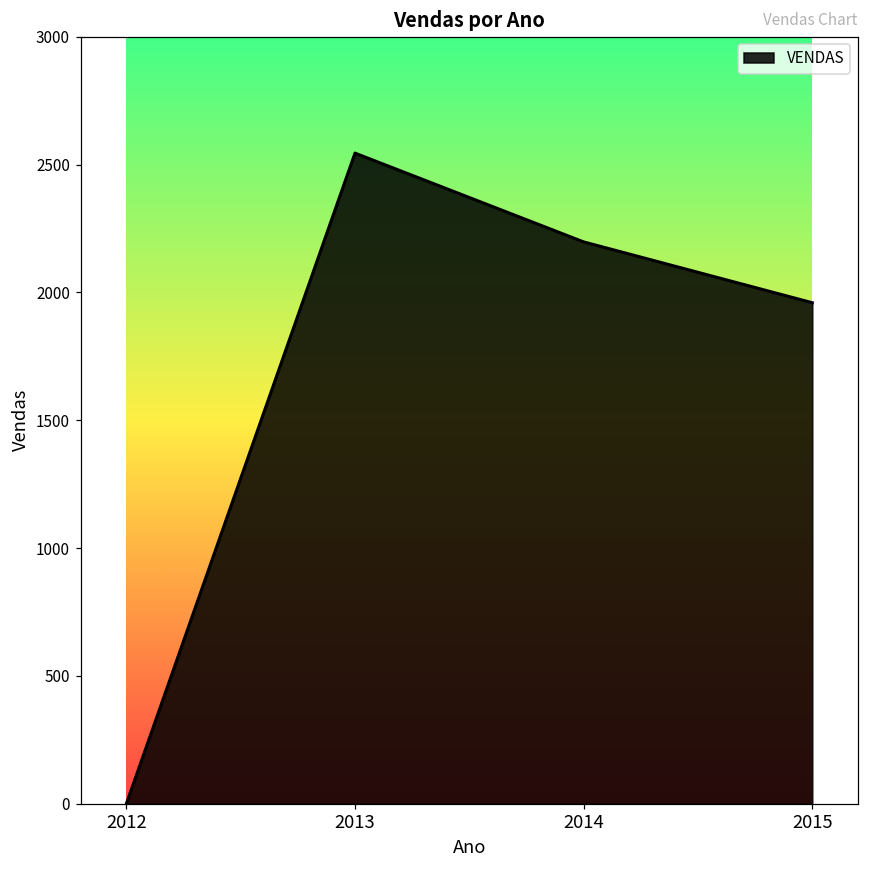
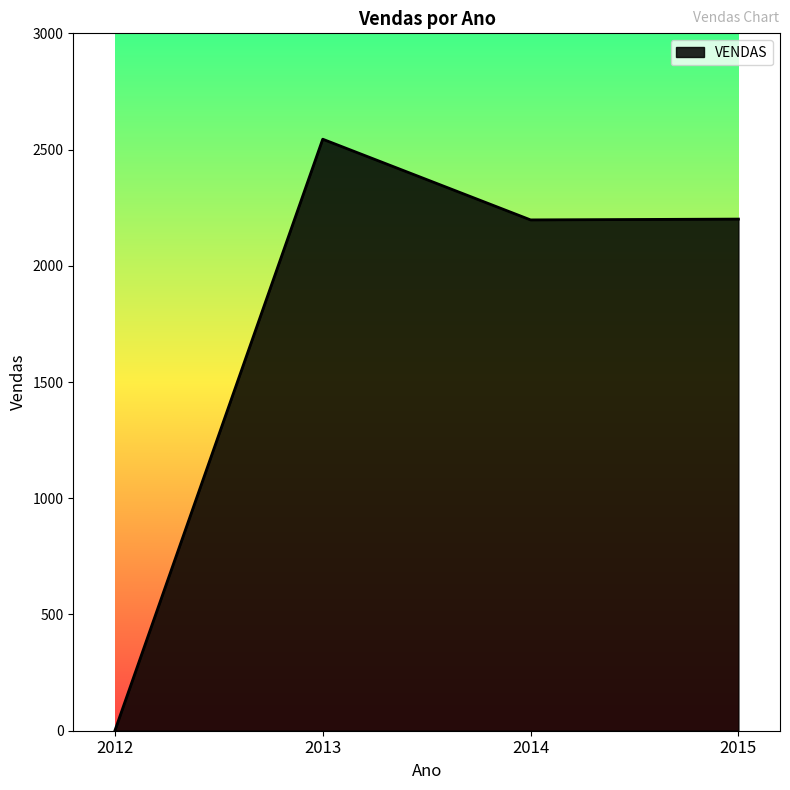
2015: 1960 -> 2200
